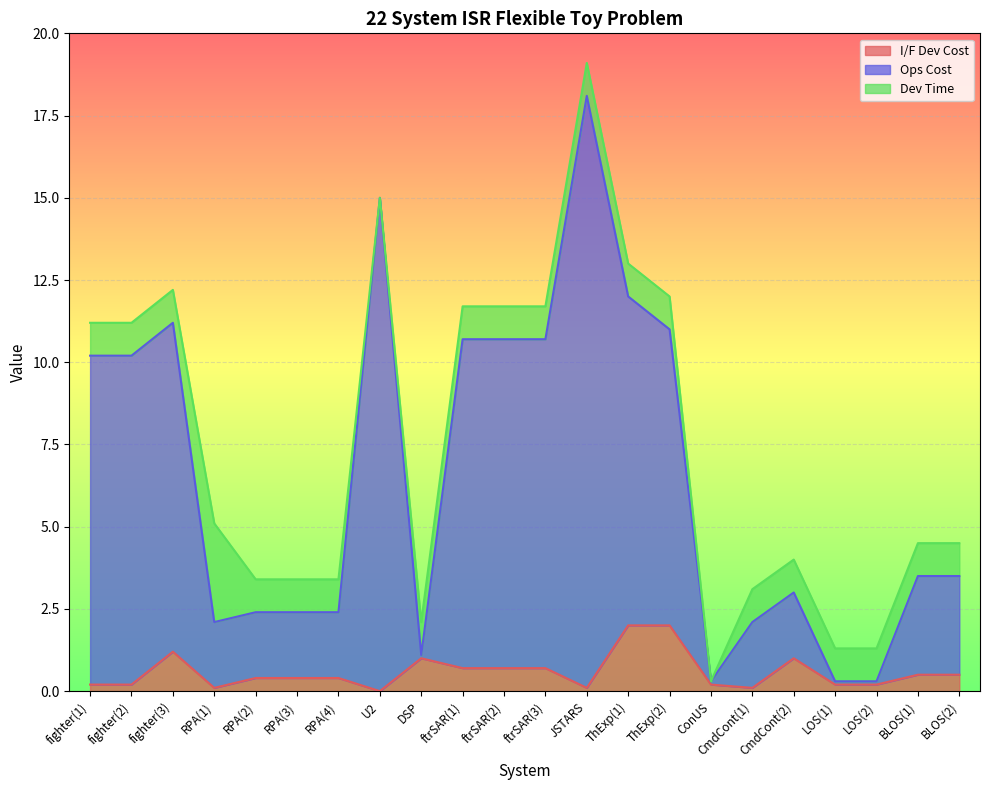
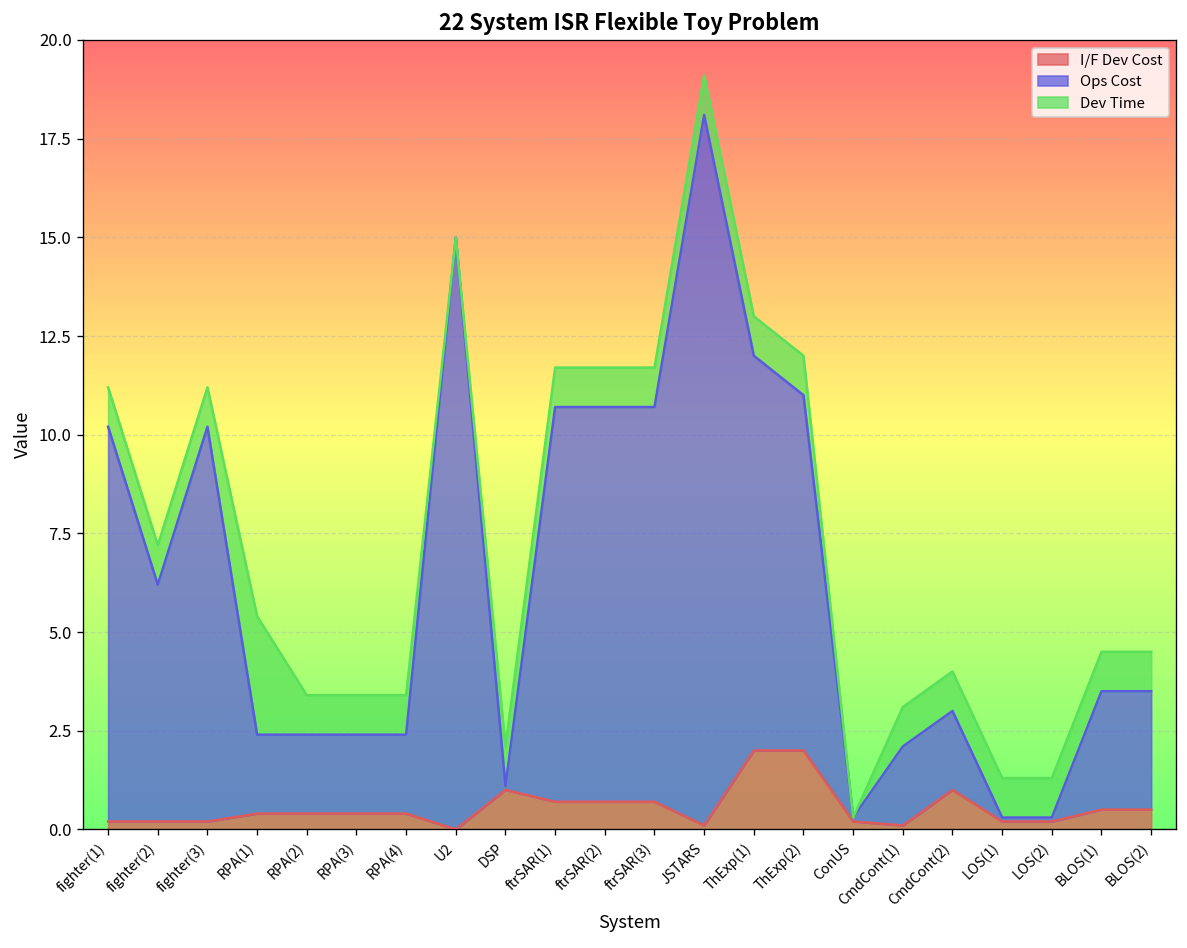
Ops Cost, fighter(2): 10 -> 6
I/F Dev Cost, fighter(3): 1.2 -> 0.2
I/F Dev Cost, RPA(1): 0.1 -> 0.4
